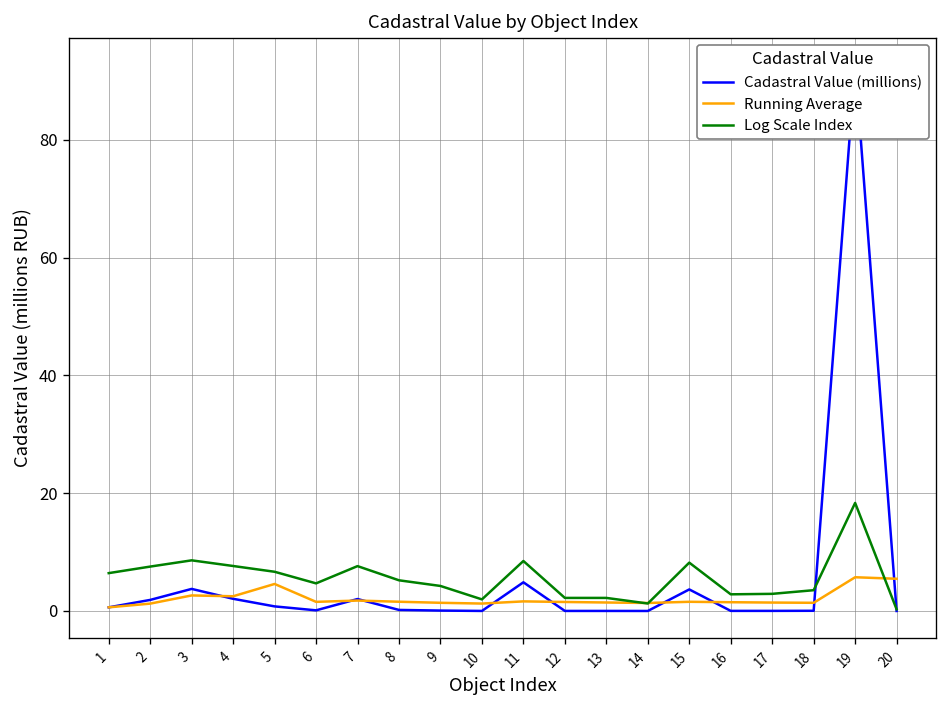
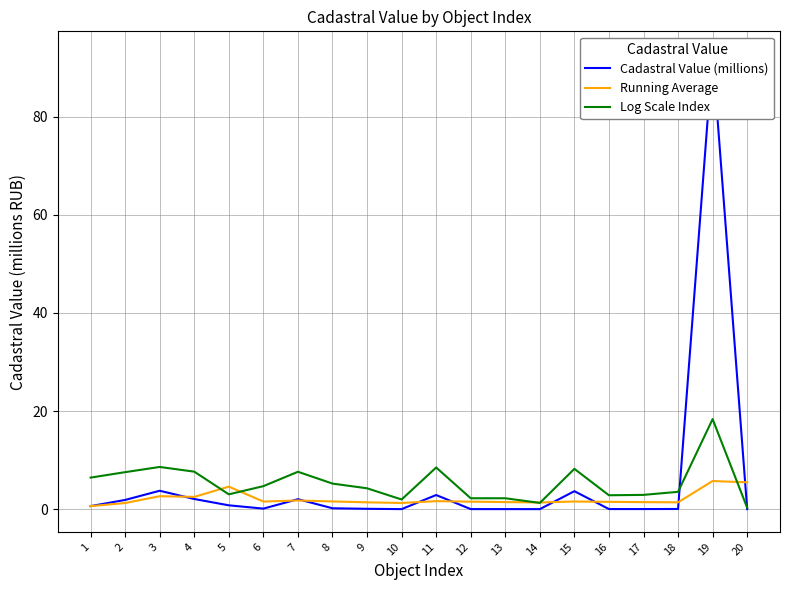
Log Scale Index, 5: 7 -> 3
Cadastral Value (millions), 11: 5 -> 3
